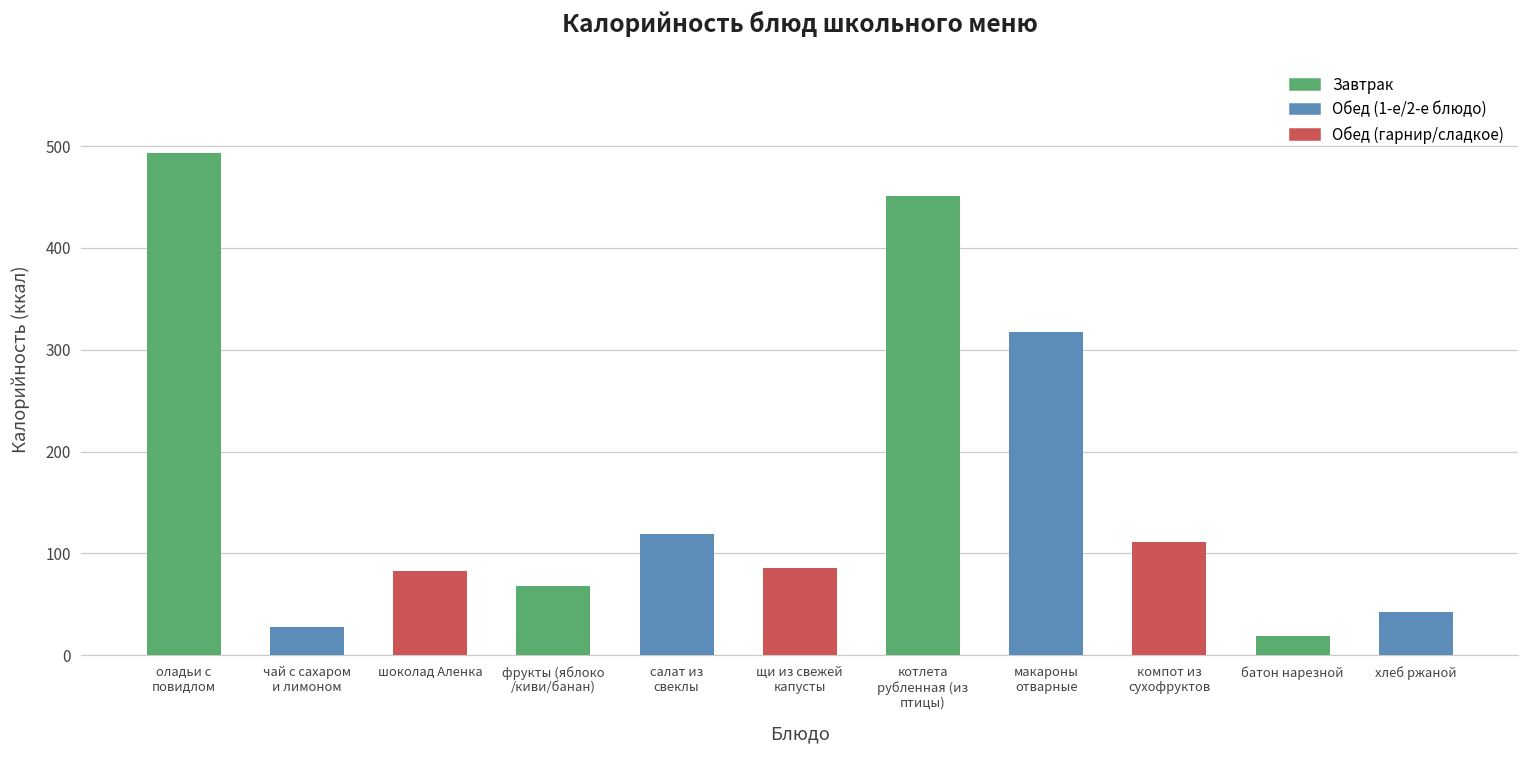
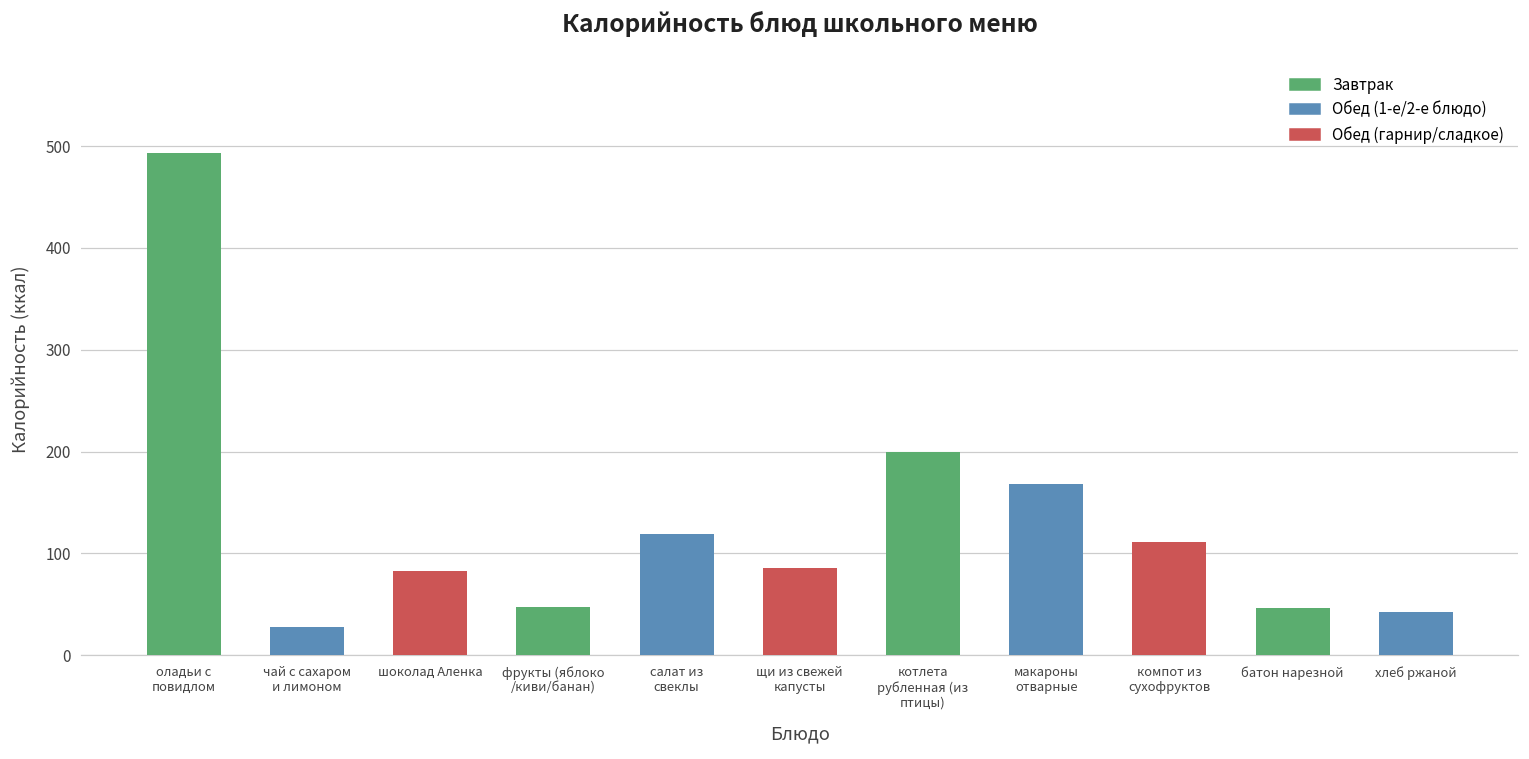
фрукты (яблоко /киви/банан): 70 -> 50
котлета рубленная (из птицы): 450 -> 200
макароны отварные: 320 -> 170
батон нарезной: 20 -> 50
